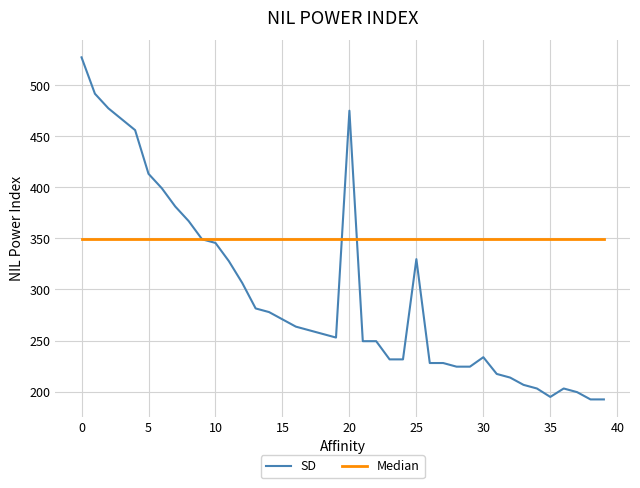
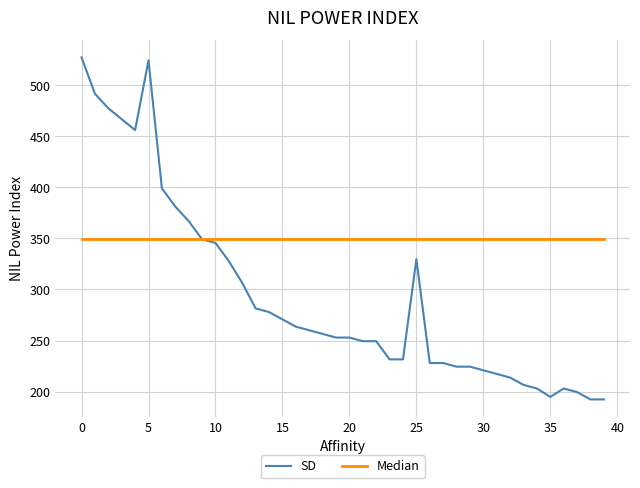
SD, 5: 413 -> 524
SD, 20: 475 -> 253
SD, 30: 234 -> 221
